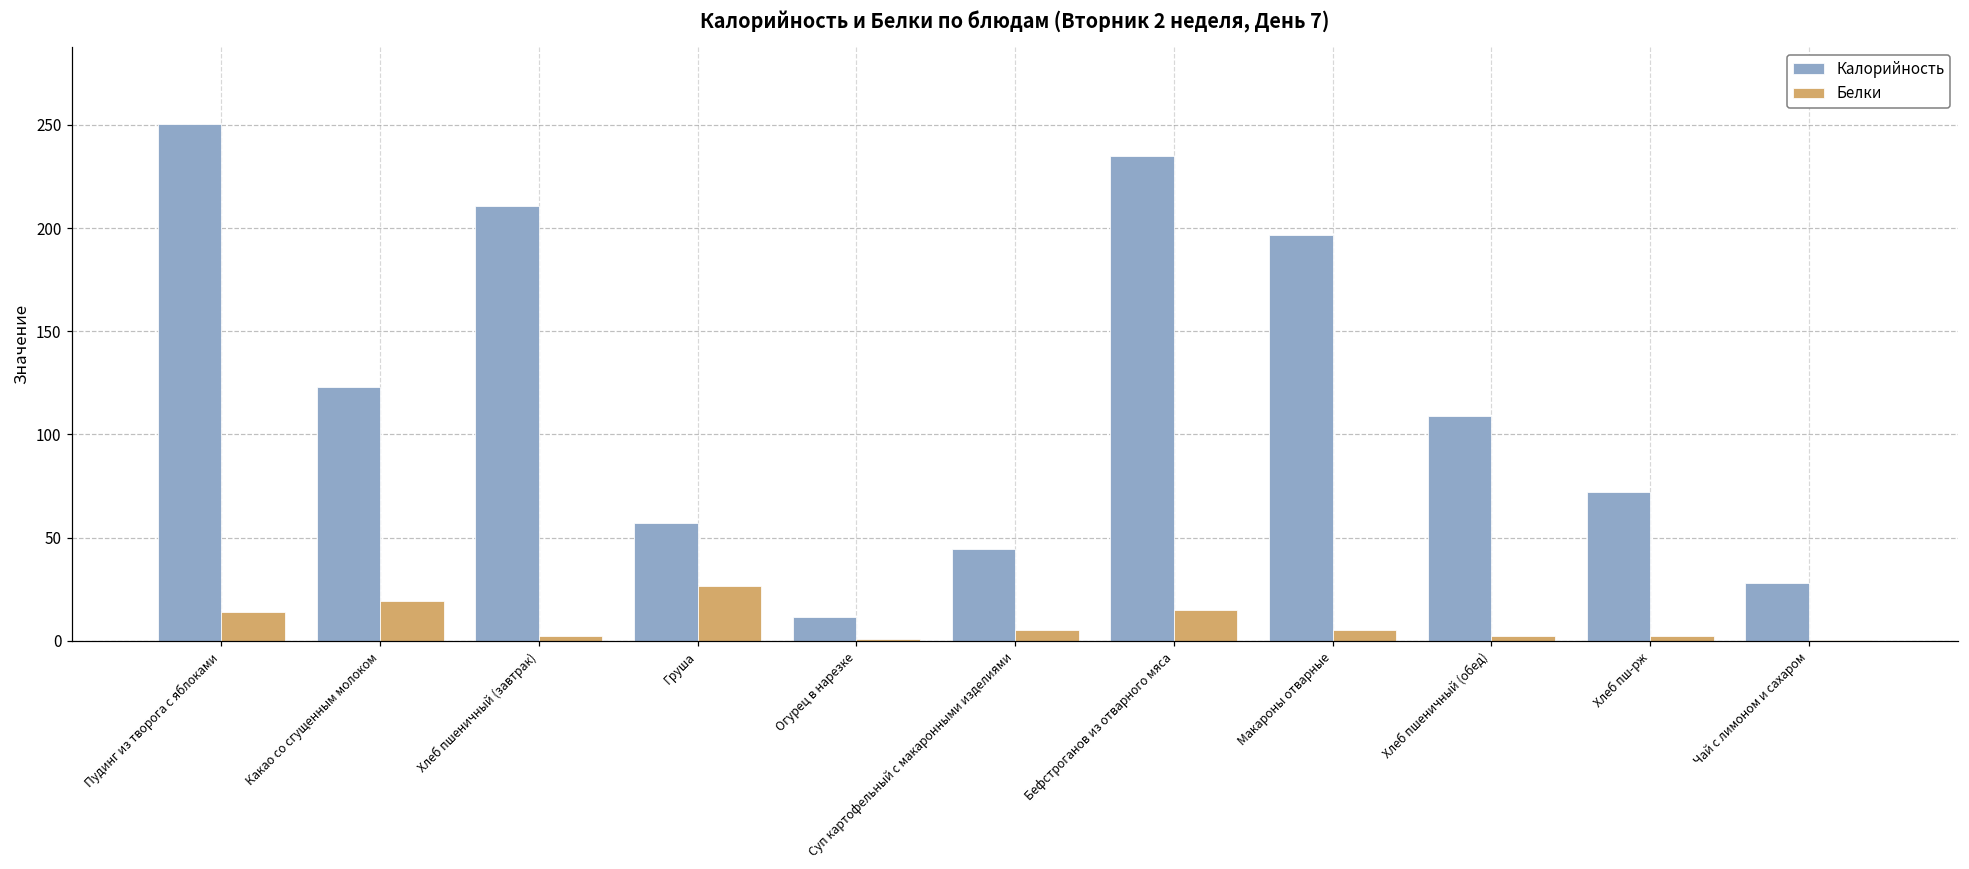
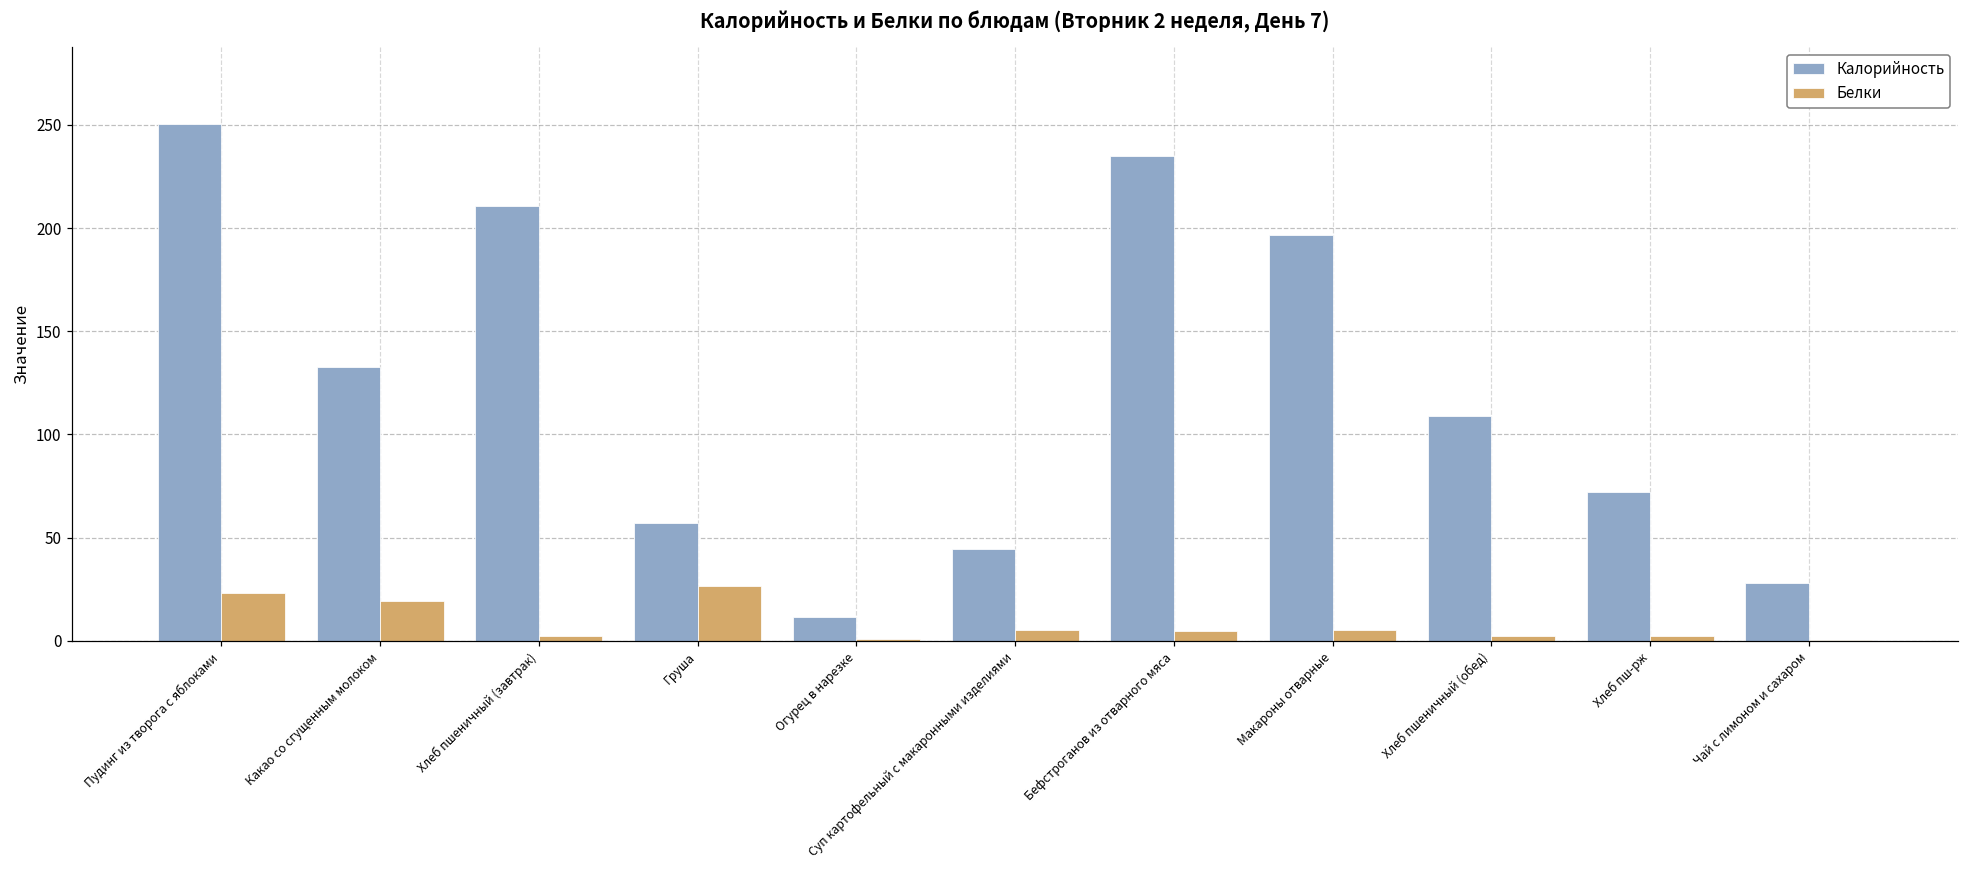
Белки, Пудинг из творога с яблоками: 14 -> 23
Калорийность, Какао со сгущенным молоком: 123 -> 133
Белки, Бефстроганов из отварного мяса: 15 -> 5
